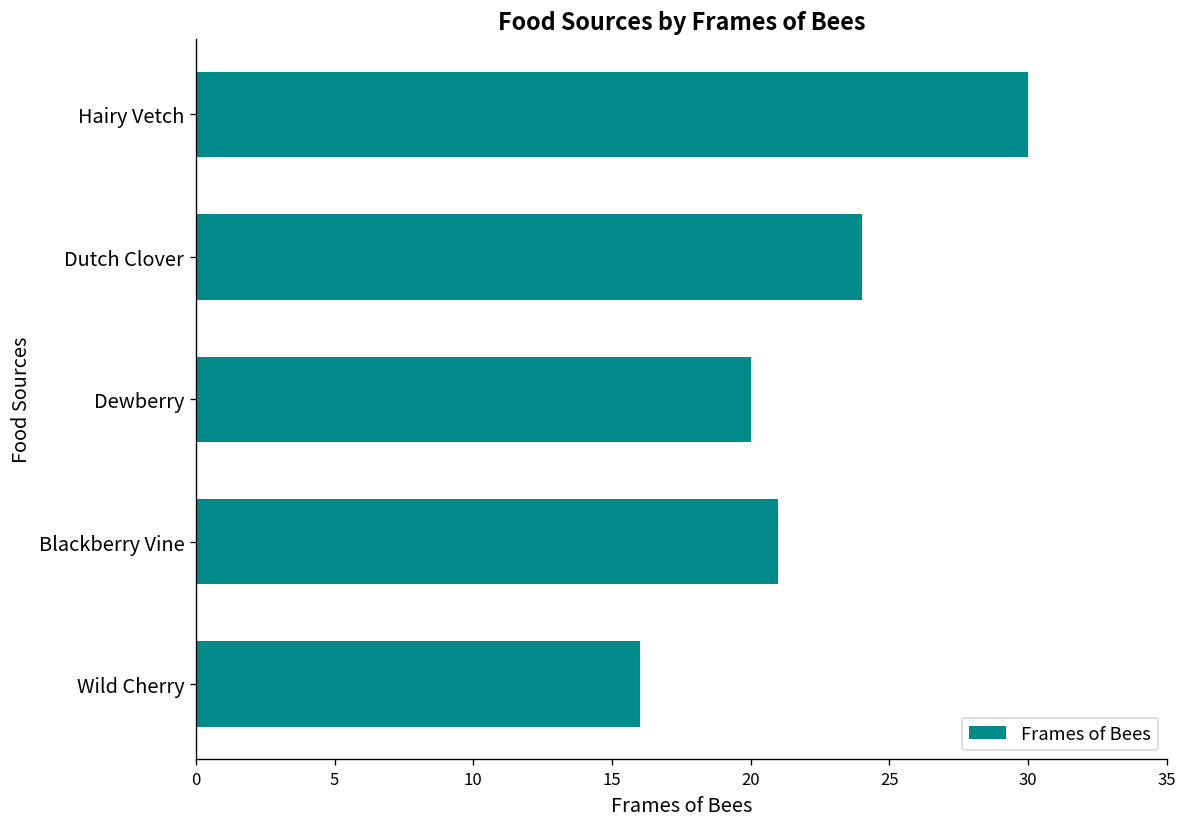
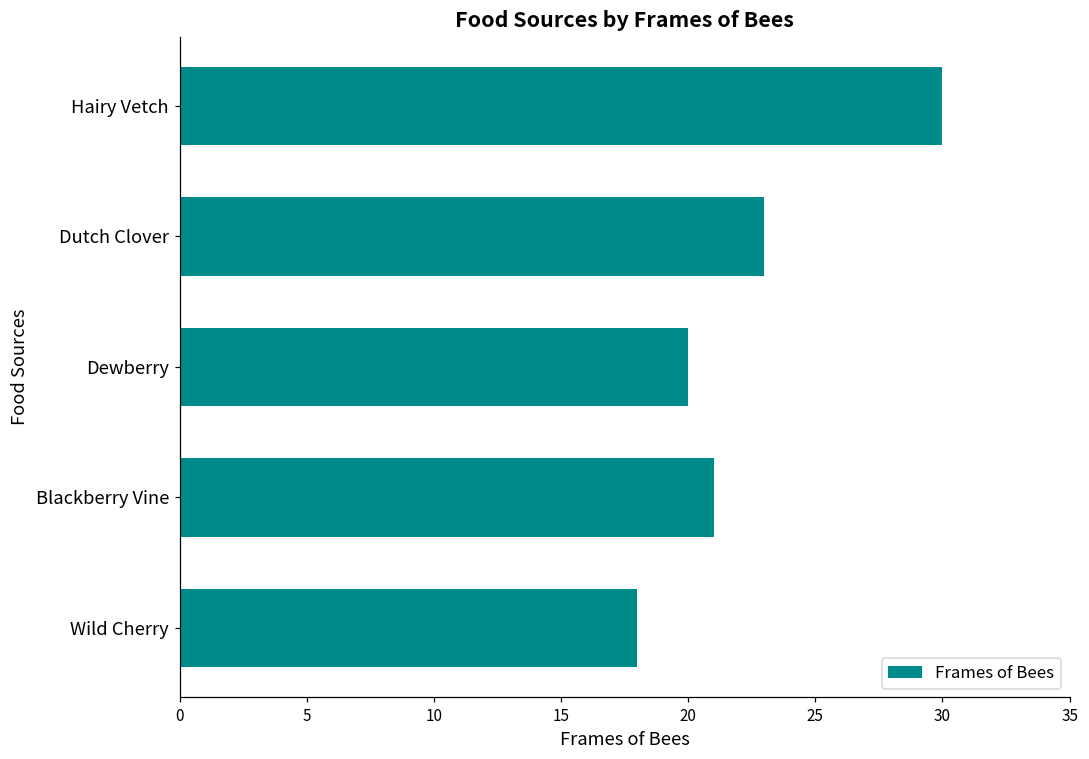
Dutch Clover: 24 -> 23
Wild Cherry: 16 -> 18
